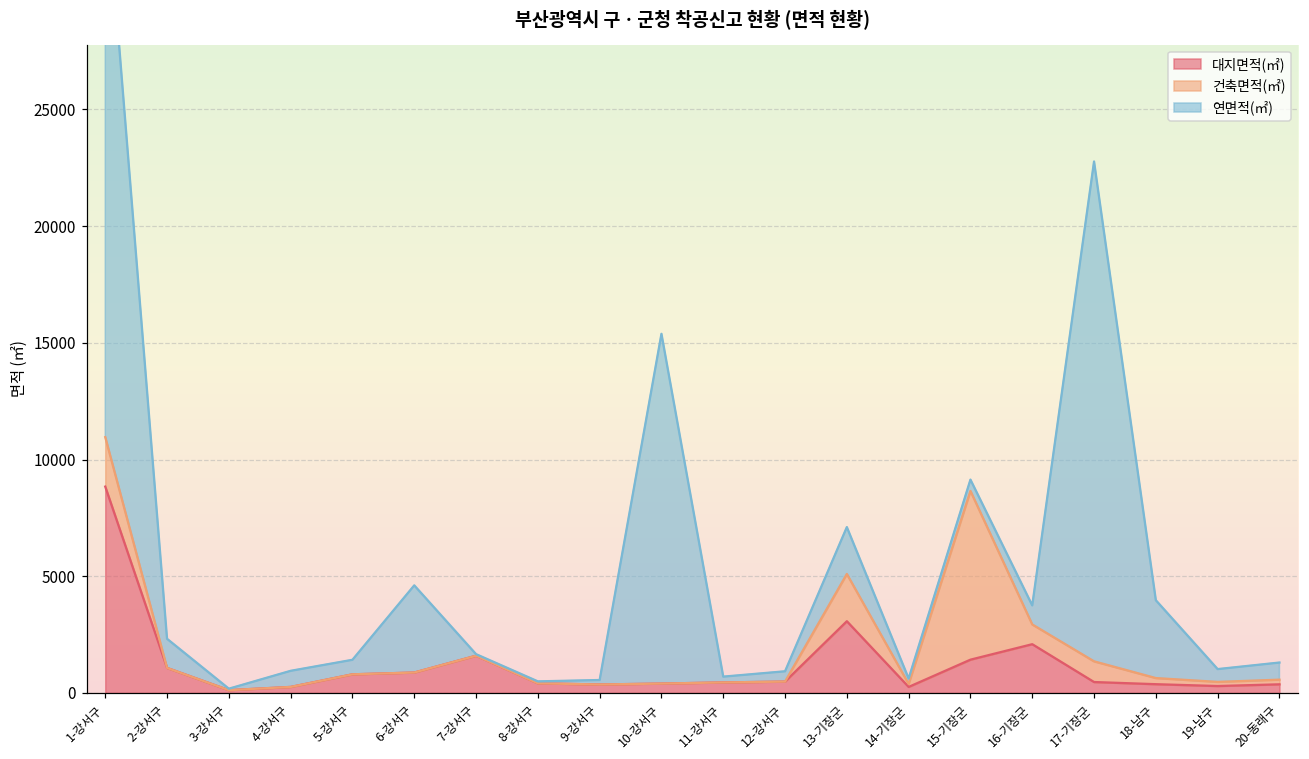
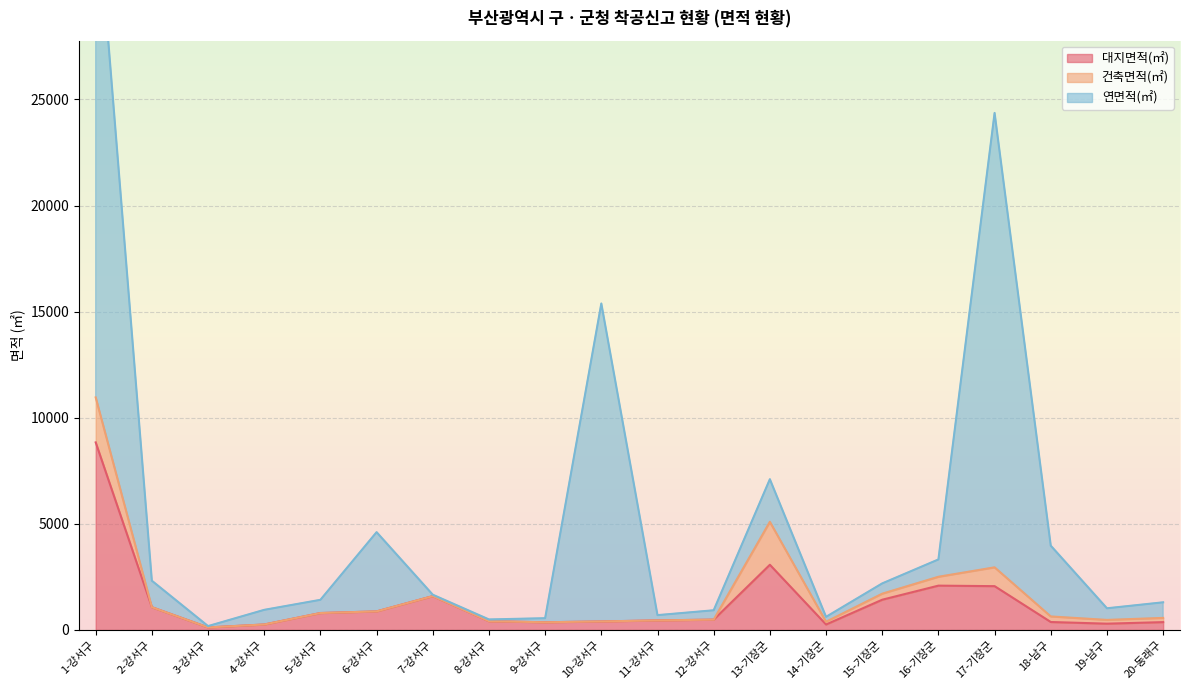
건축면적(㎡), 15-기장군: 7200 -> 300
건축면적(㎡), 16-기장군: 800 -> 400
대지면적(㎡), 17-기장군: 500 -> 2100
